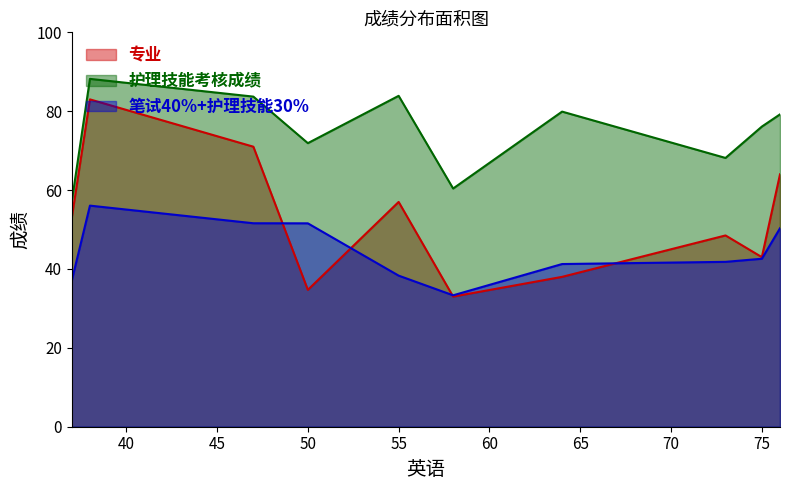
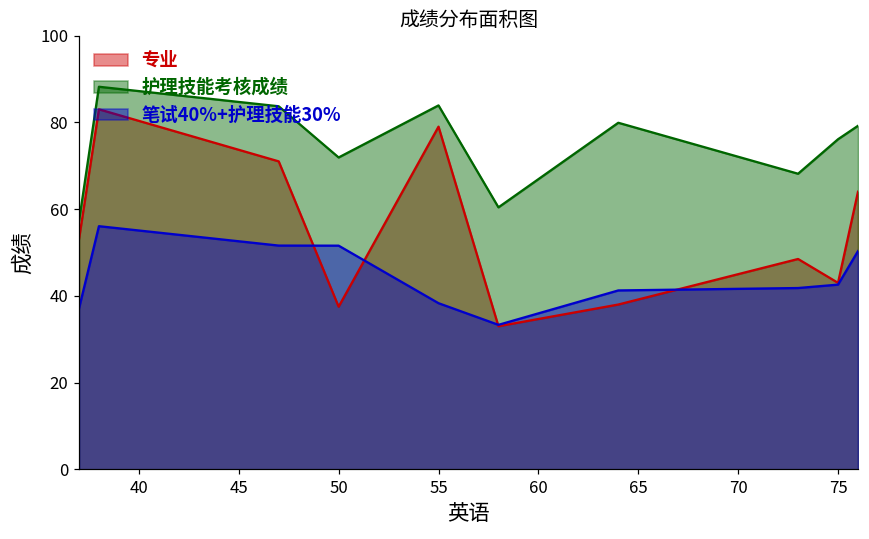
专业, 50: 35 -> 38
专业, 55: 57 -> 79
